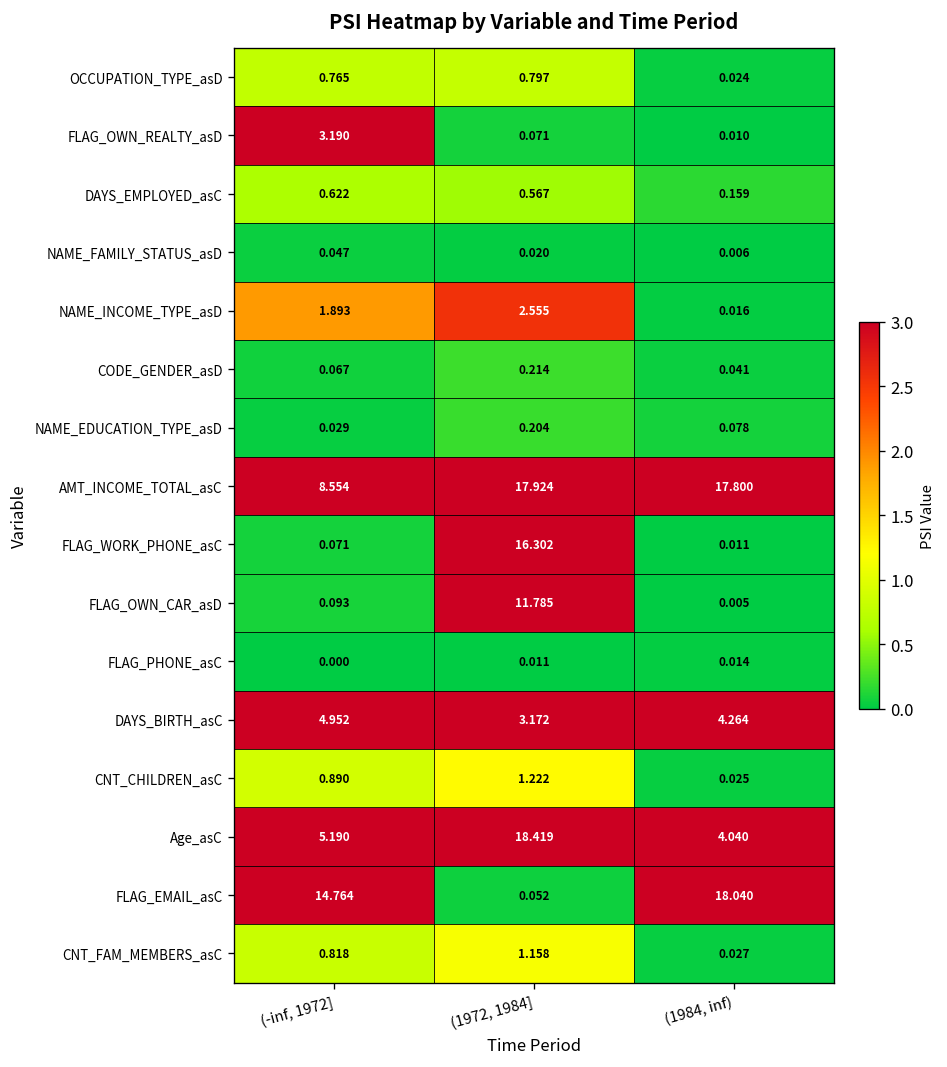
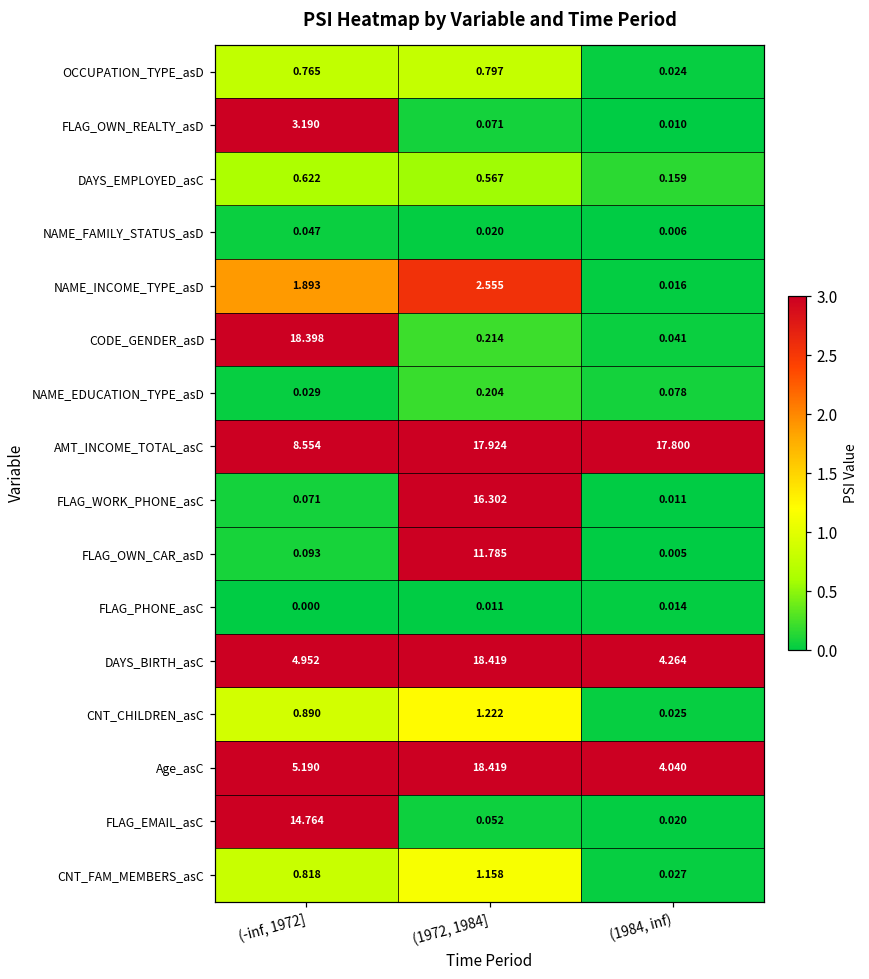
CODE_GENDER_asD, (-inf, 1972]: 0.067 -> 18.398
DAYS_BIRTH_asC, (1972, 1984]: 3.172 -> 18.419
FLAG_EMAIL_asC, (1984, inf): 18.040 -> 0.020
